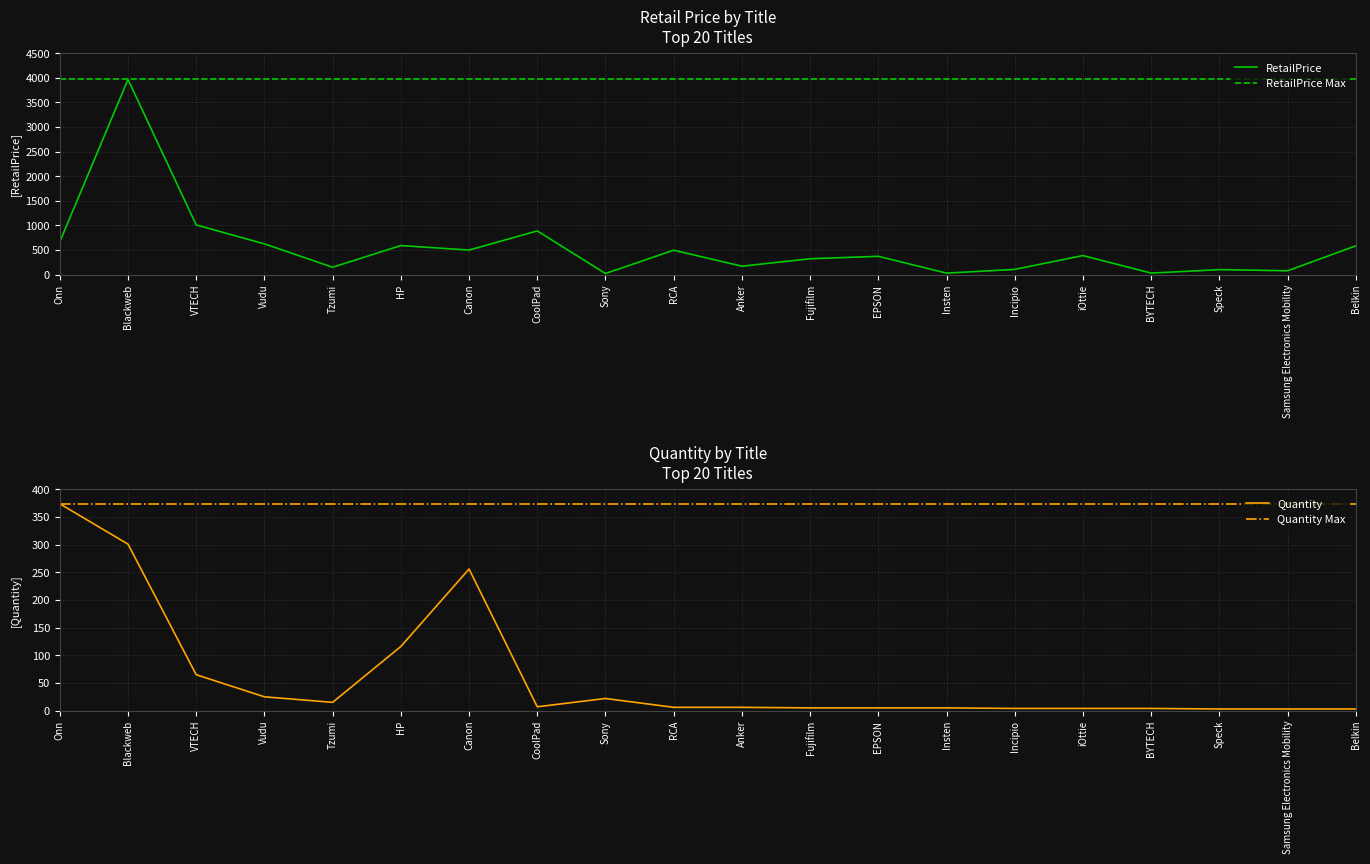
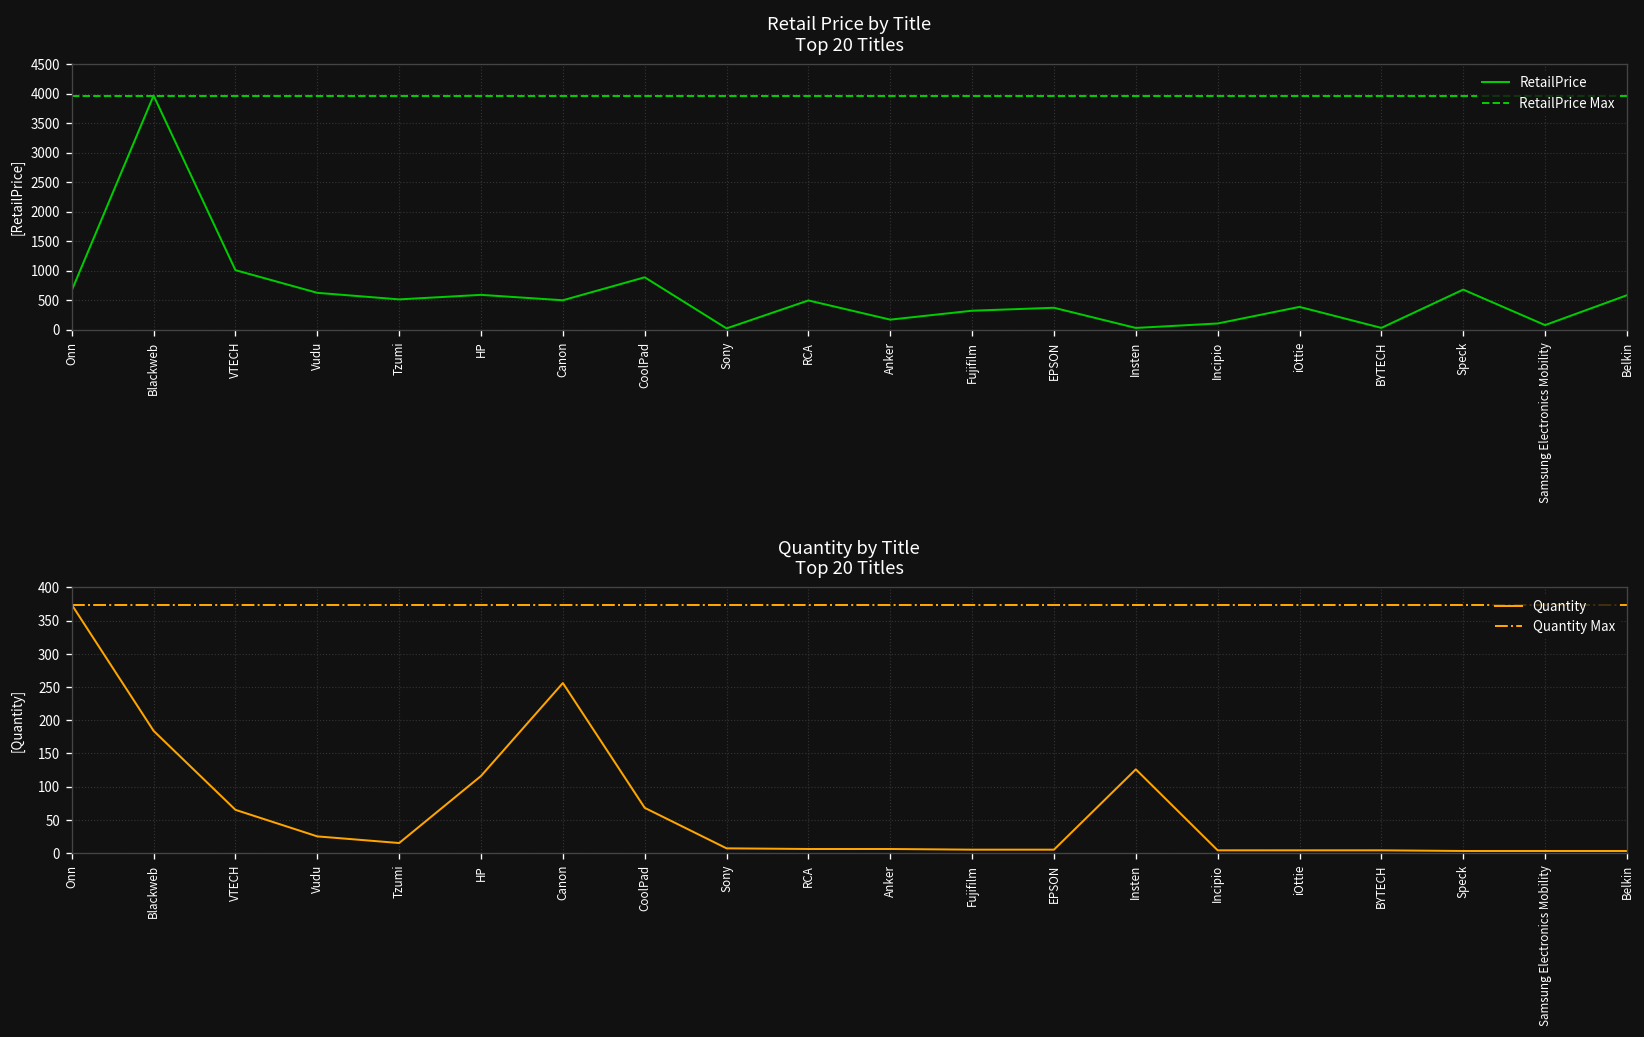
Retail Price by Title Top 20 Titles, Tzumi: 100 -> 500
Retail Price by Title Top 20 Titles, Speck: 100 -> 700
Quantity by Title Top 20 Titles, Blackweb: 300 -> 180
Quantity by Title Top 20 Titles, CoolPad: 10 -> 70
Quantity by Title Top 20 Titles, Sony: 20 -> 10
Quantity by Title Top 20 Titles, Insten: 10 -> 130
